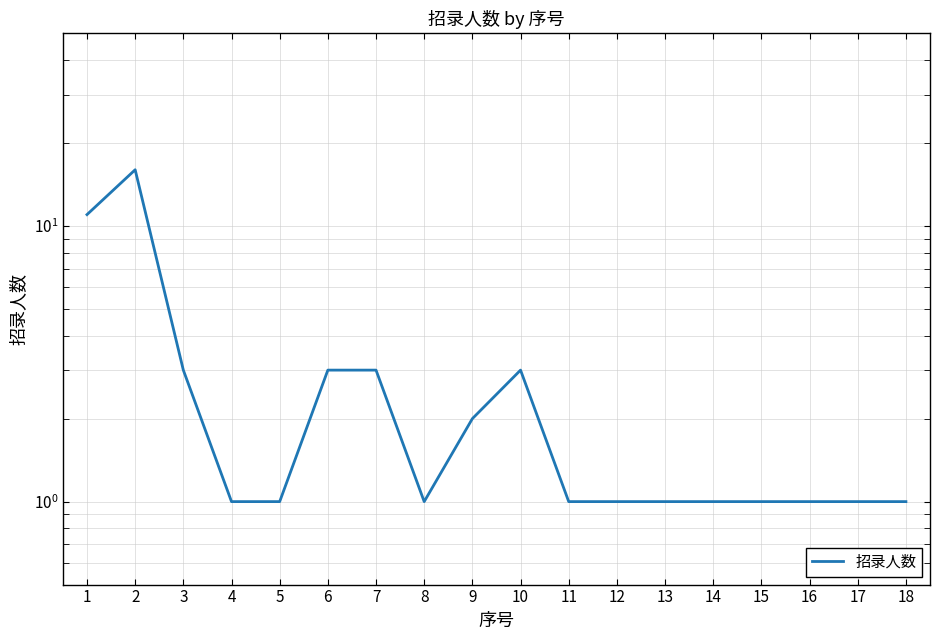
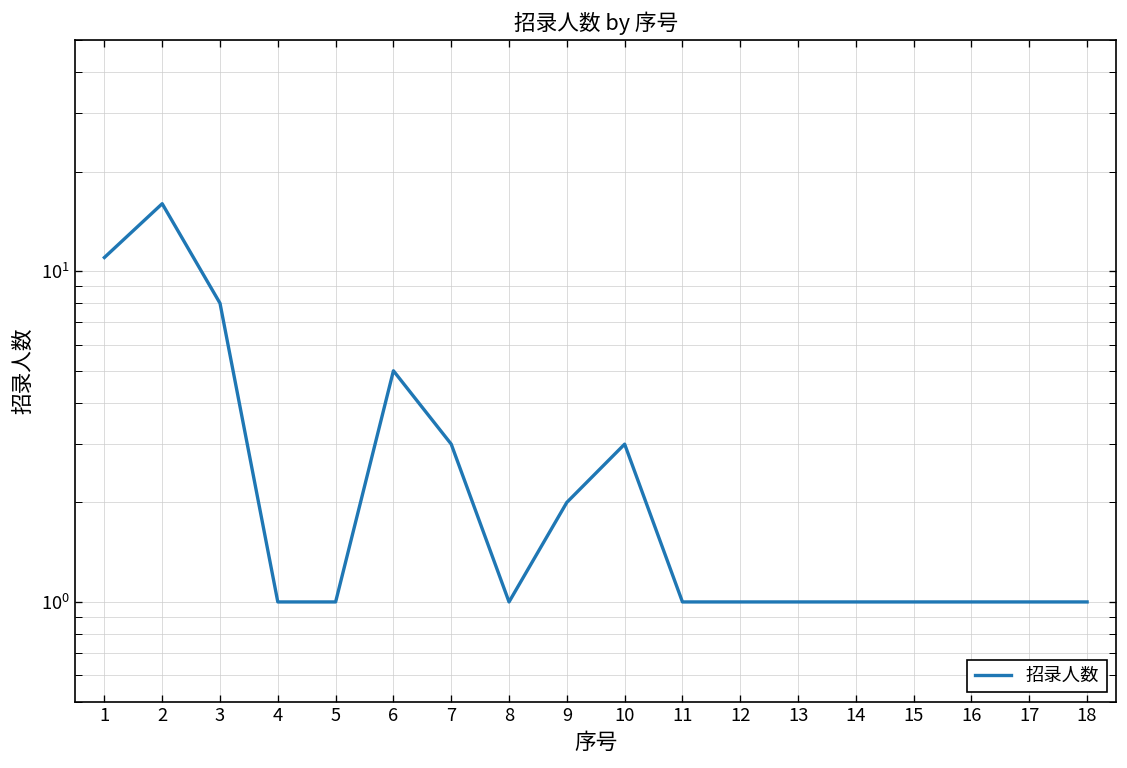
3: 3 -> 8
6: 3 -> 5
